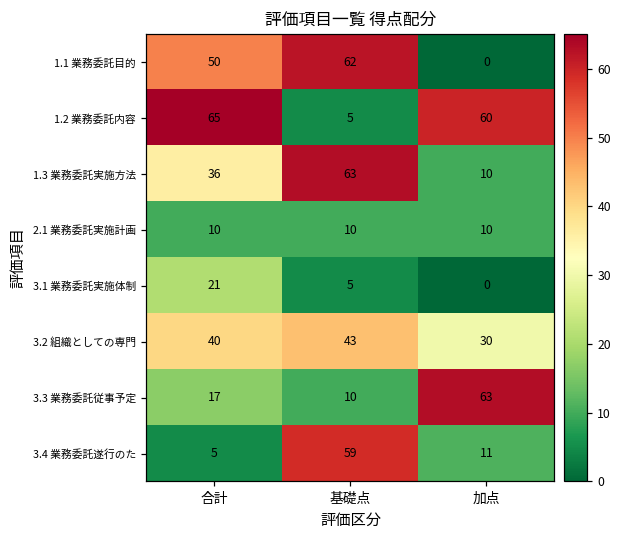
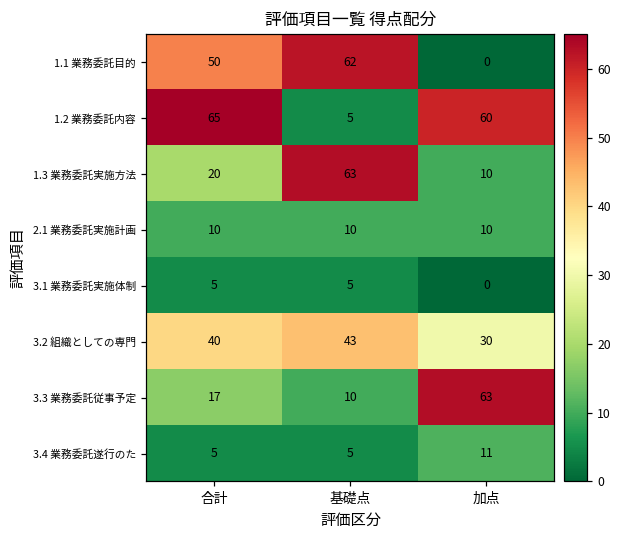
1.3 業務委託実施方法, 合計: 36 -> 20
3.1 業務委託実施体制, 合計: 21 -> 5
3.4 業務委託遂行のた, 基礎点: 59 -> 5
